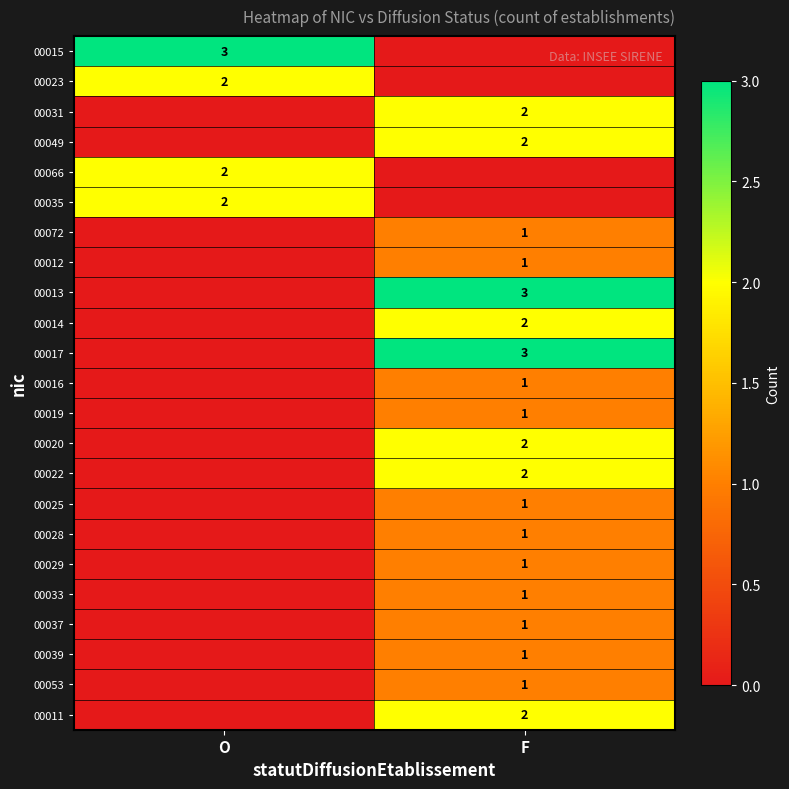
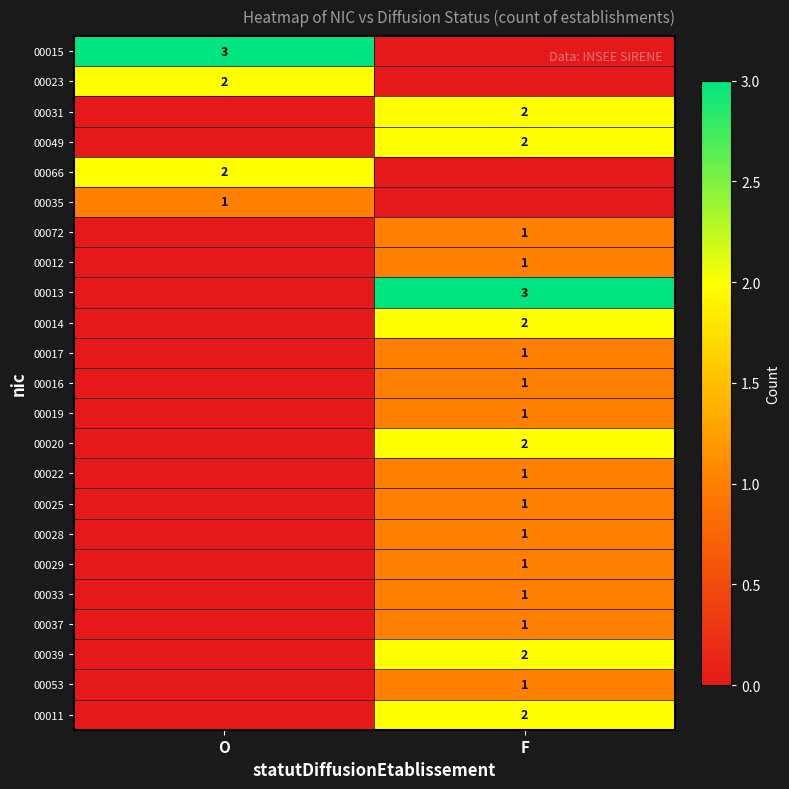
00035, O: 2 -> 1
00017, F: 3 -> 1
00022, F: 2 -> 1
00039, F: 1 -> 2
